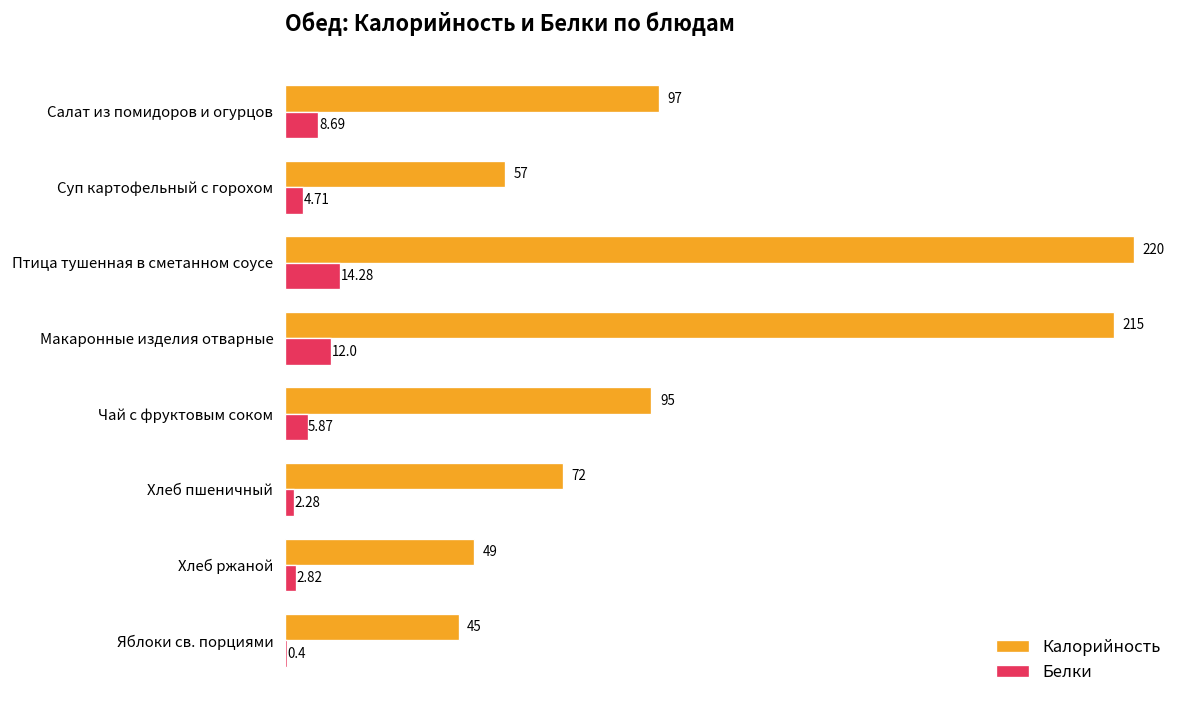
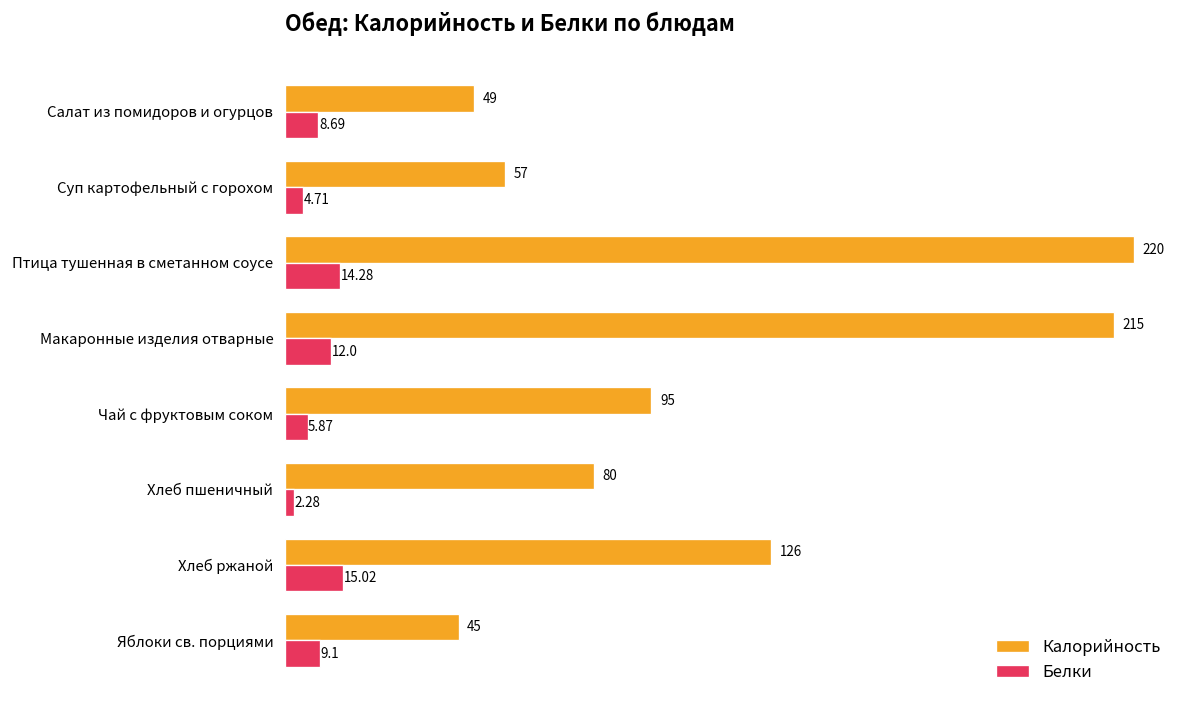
Калорийность, Салат из помидоров и огурцов: 97 -> 49
Калорийность, Хлеб пшеничный: 72 -> 80
Калорийность, Хлеб ржаной: 49 -> 126
Белки, Хлеб ржаной: 2.82 -> 15.02
Белки, Яблоки св. порциями: 0.4 -> 9.1
